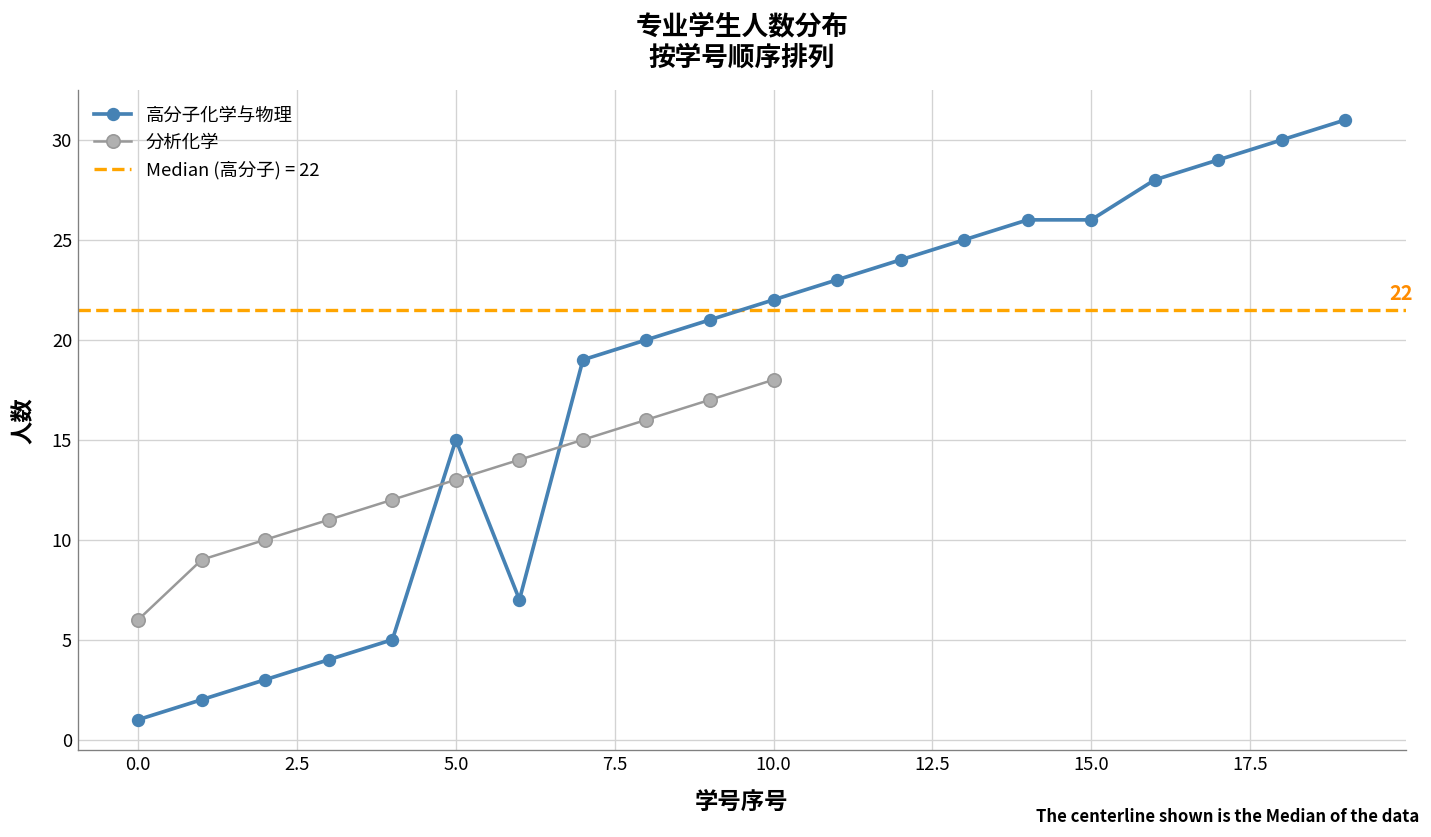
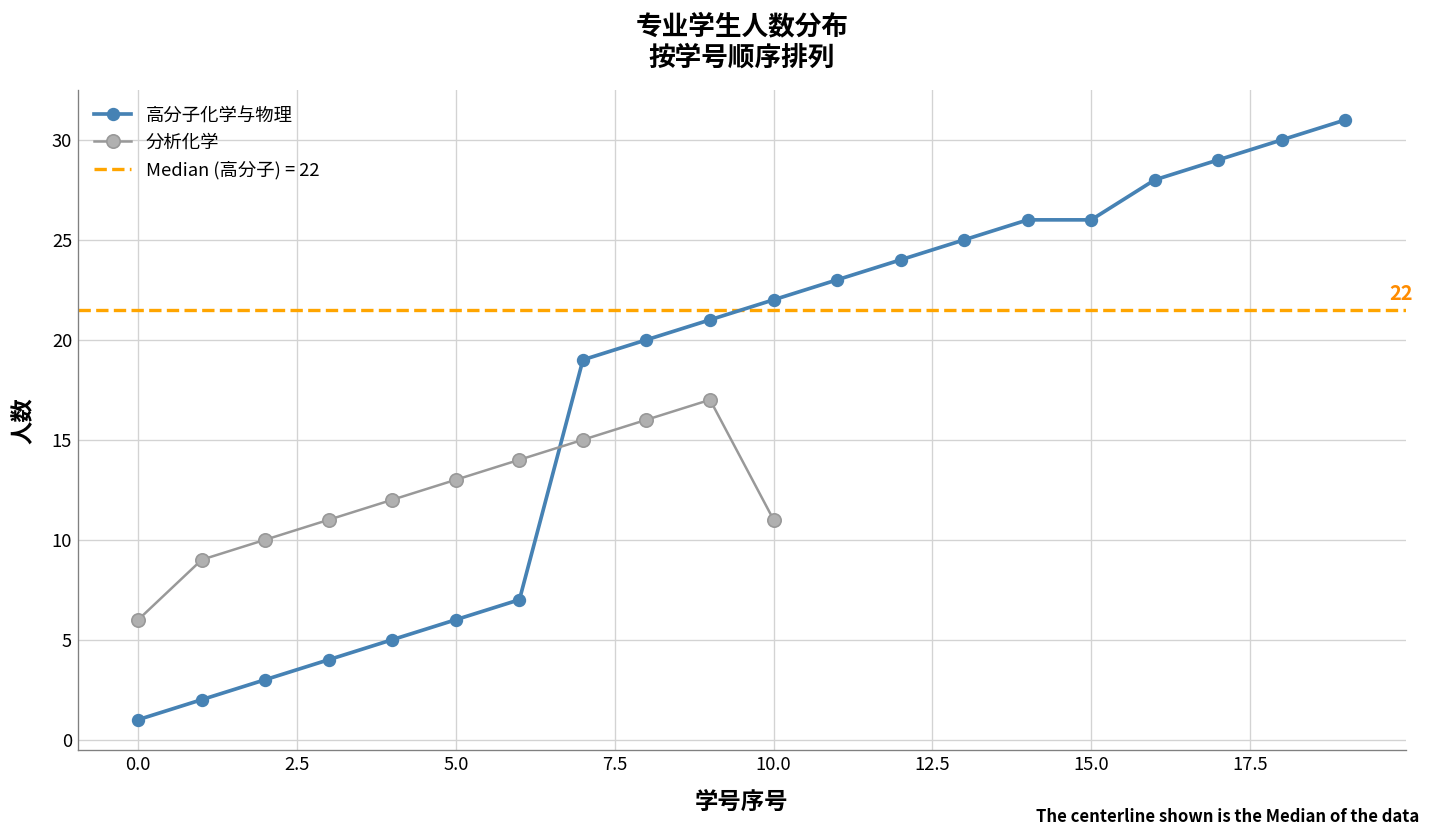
高分子化学与物理, 5.0: 15 -> 6
分析化学, 10.0: 18 -> 11
